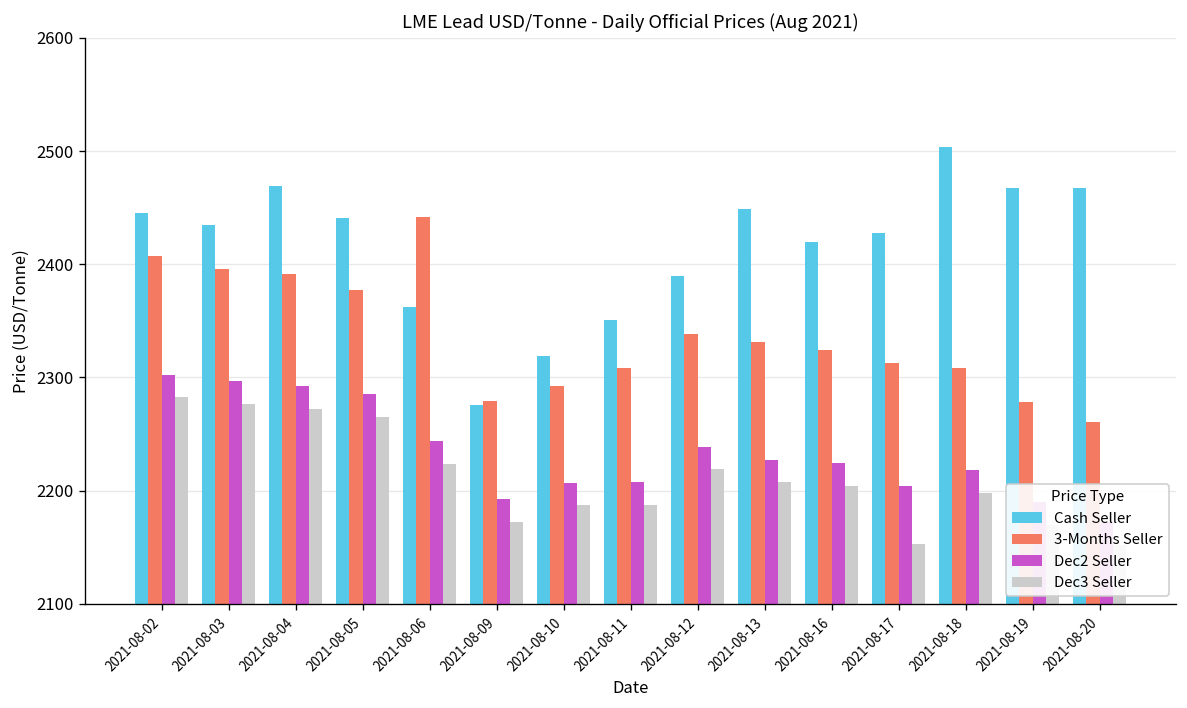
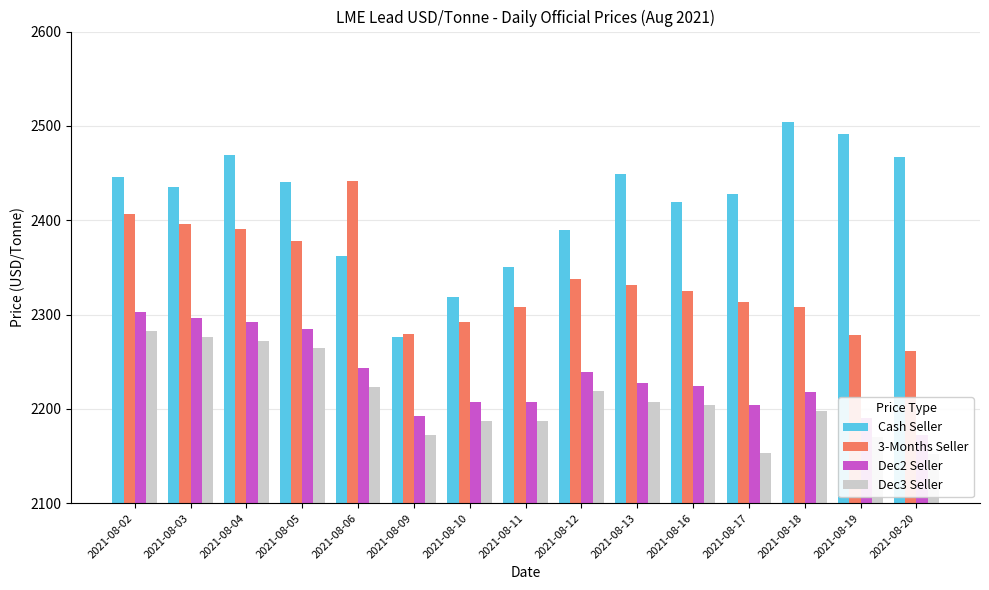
Cash Seller, 2021-08-19: 2470 -> 2490
